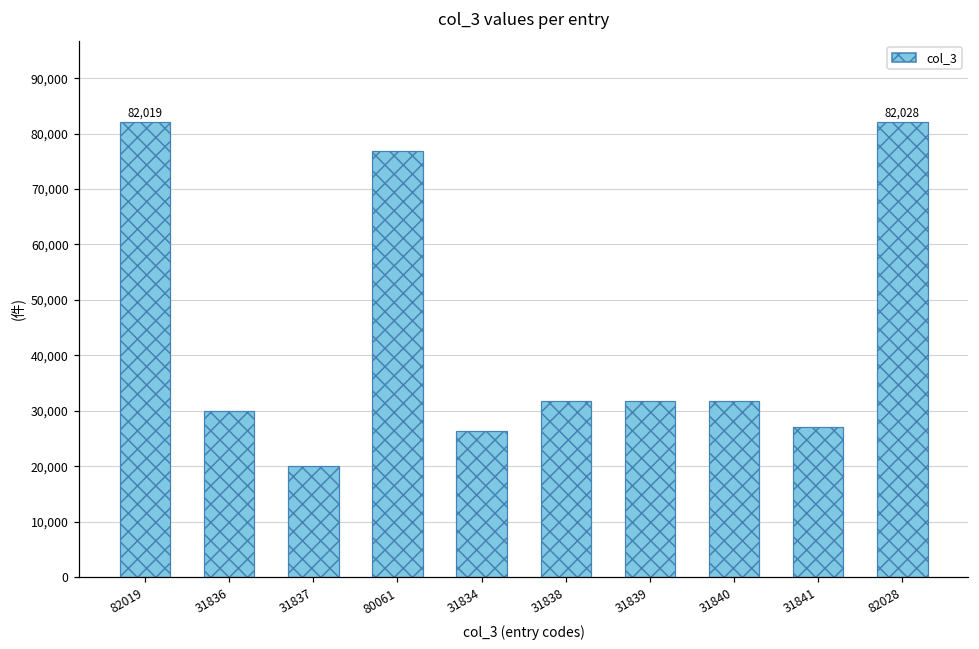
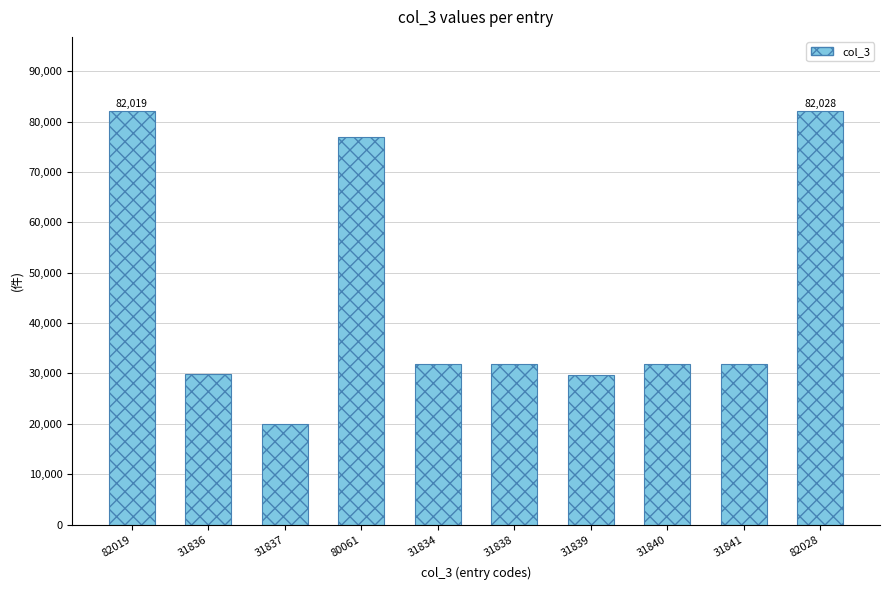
31834: 26,000 -> 32,000
31839: 32,000 -> 30,000
31841: 27,000 -> 32,000
